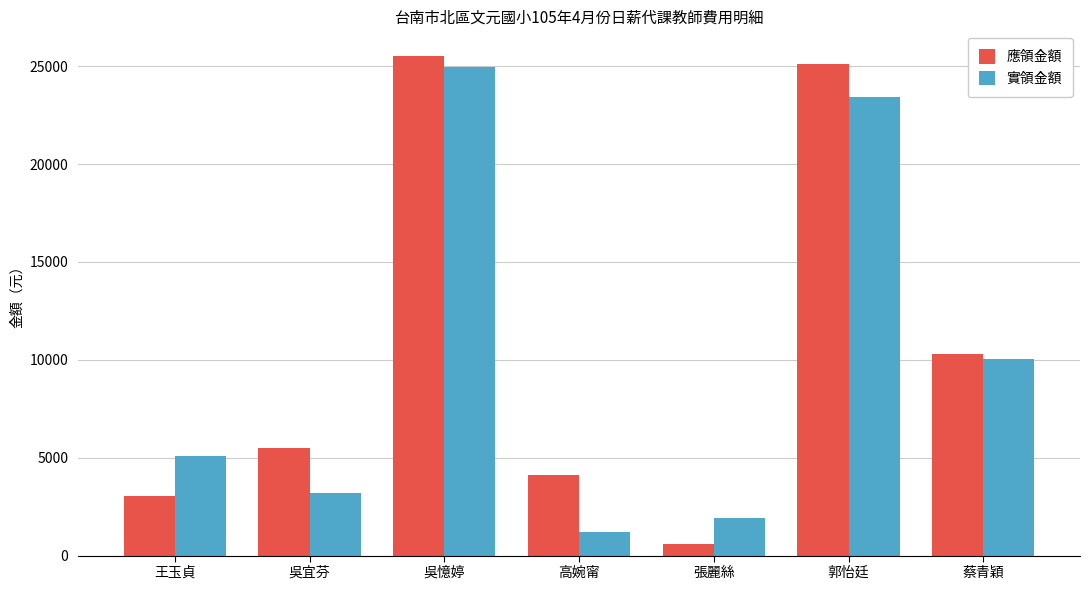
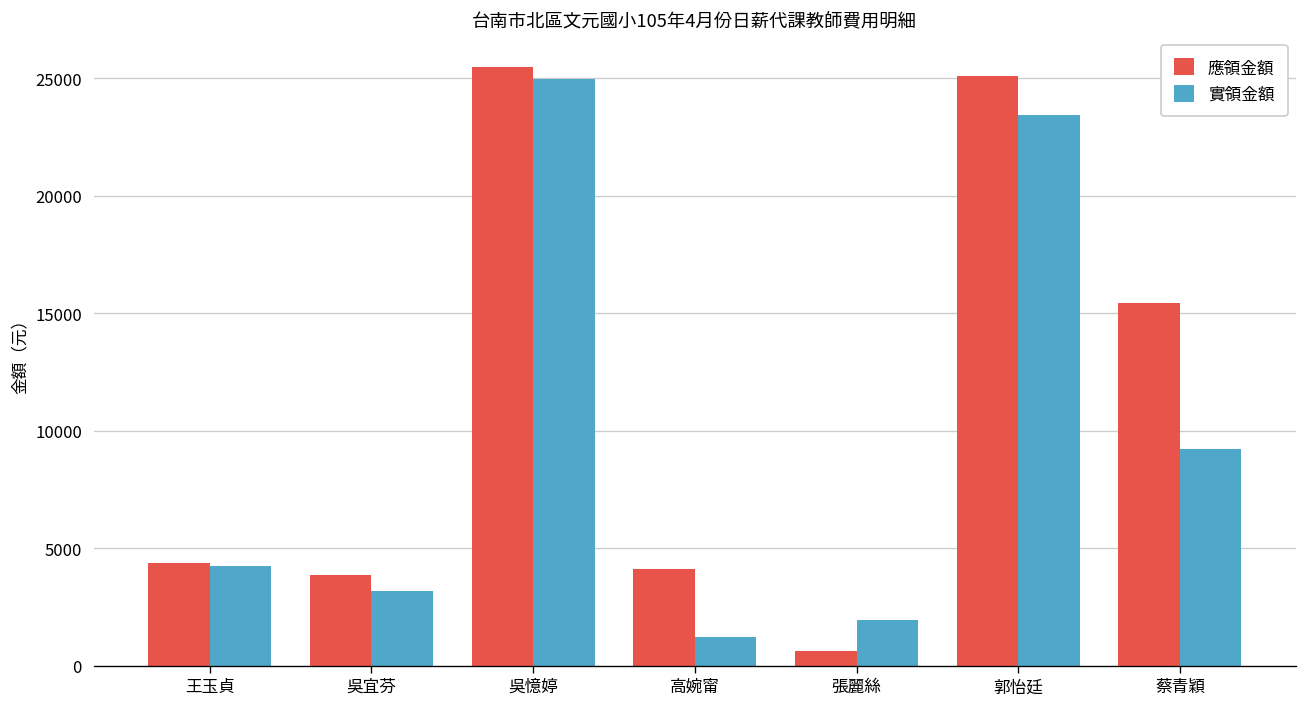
應領金額, 王玉貞: 3100 -> 4400
實領金額, 王玉貞: 5100 -> 4300
應領金額, 吳宜芬: 5500 -> 3900
應領金額, 蔡青穎: 10300 -> 15400
實領金額, 蔡青穎: 10000 -> 9200
